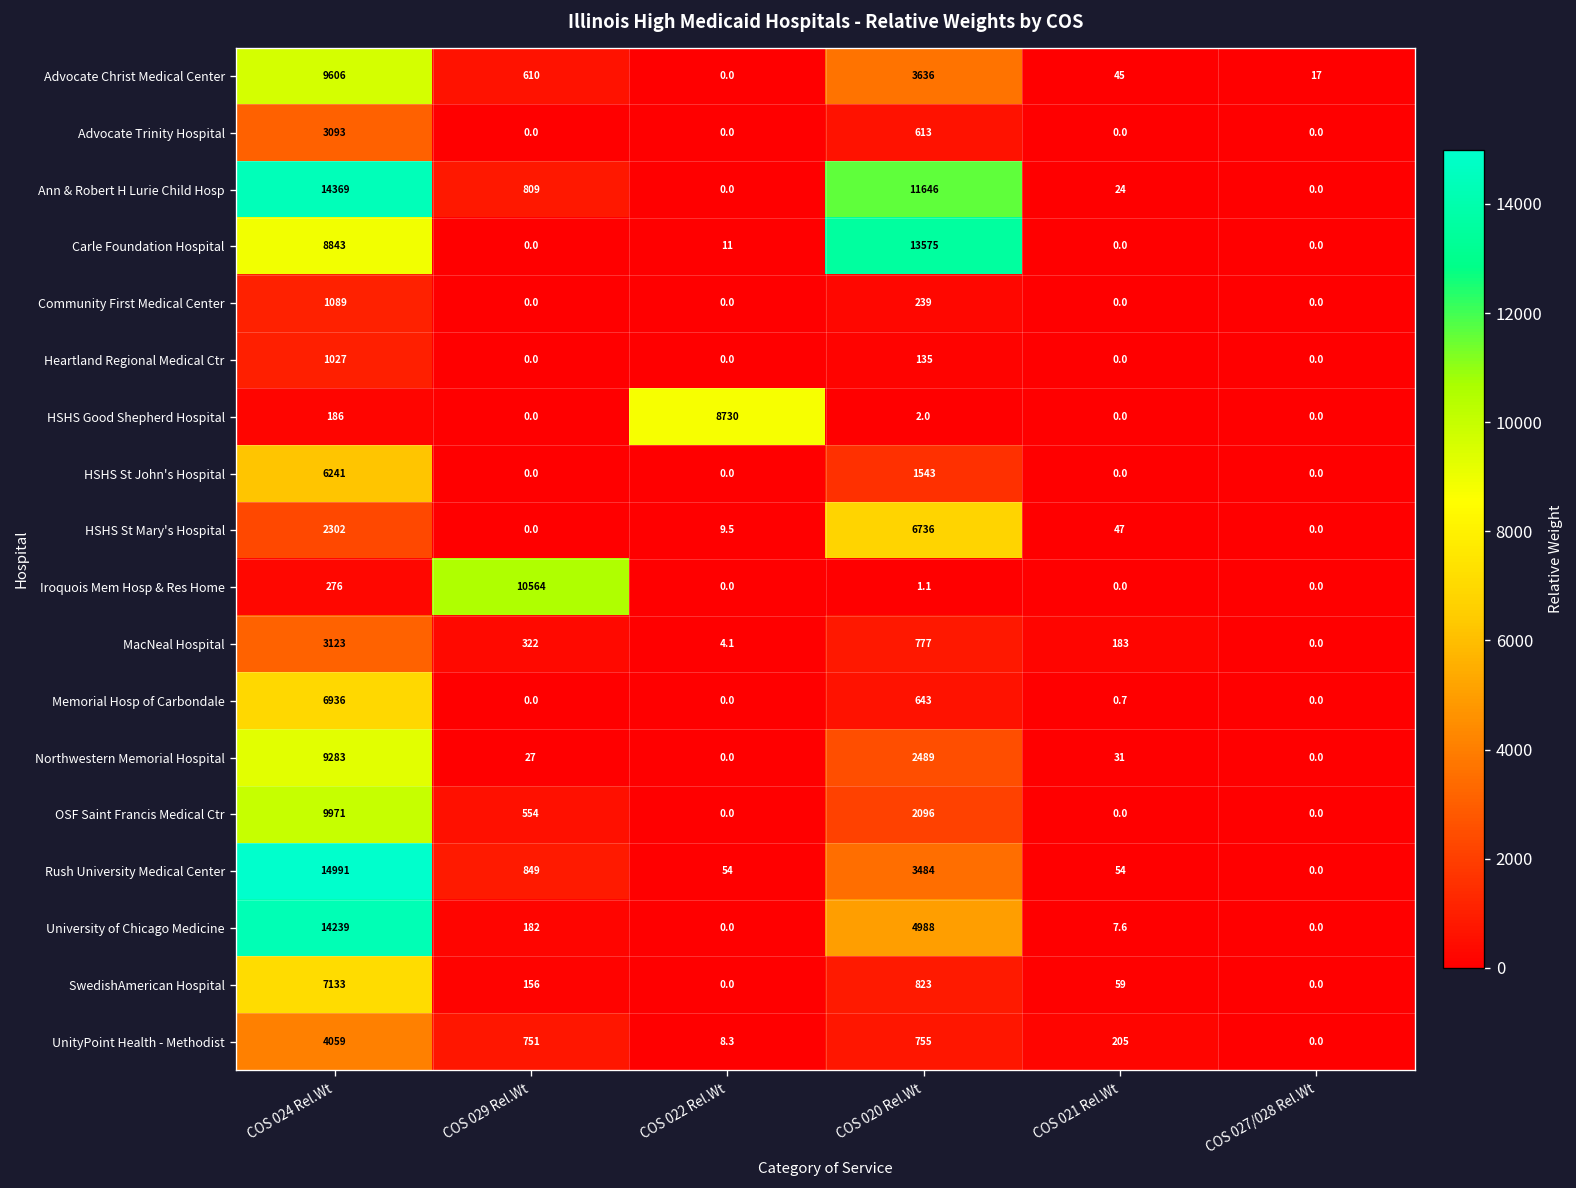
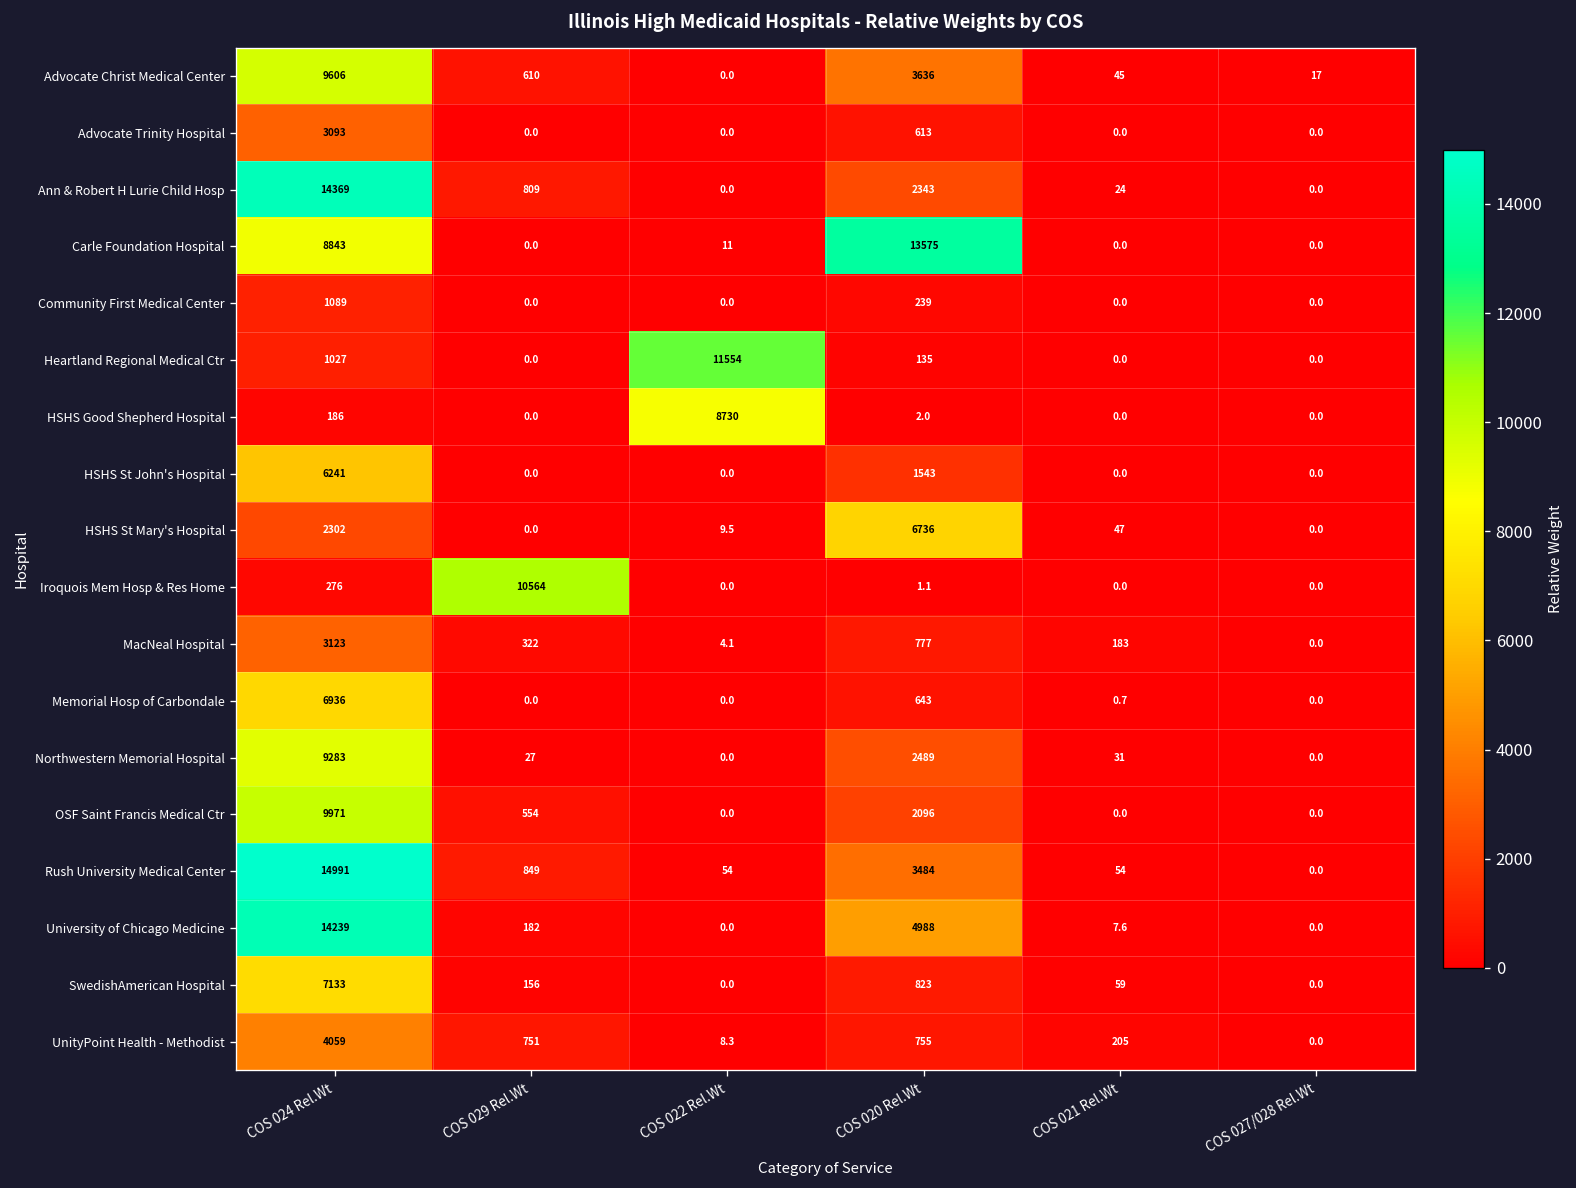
Ann & Robert H Lurie Child Hosp, COS 020 Rel.Wt: 11646 -> 2343
Heartland Regional Medical Ctr, COS 022 Rel.Wt: 0.0 -> 11554
